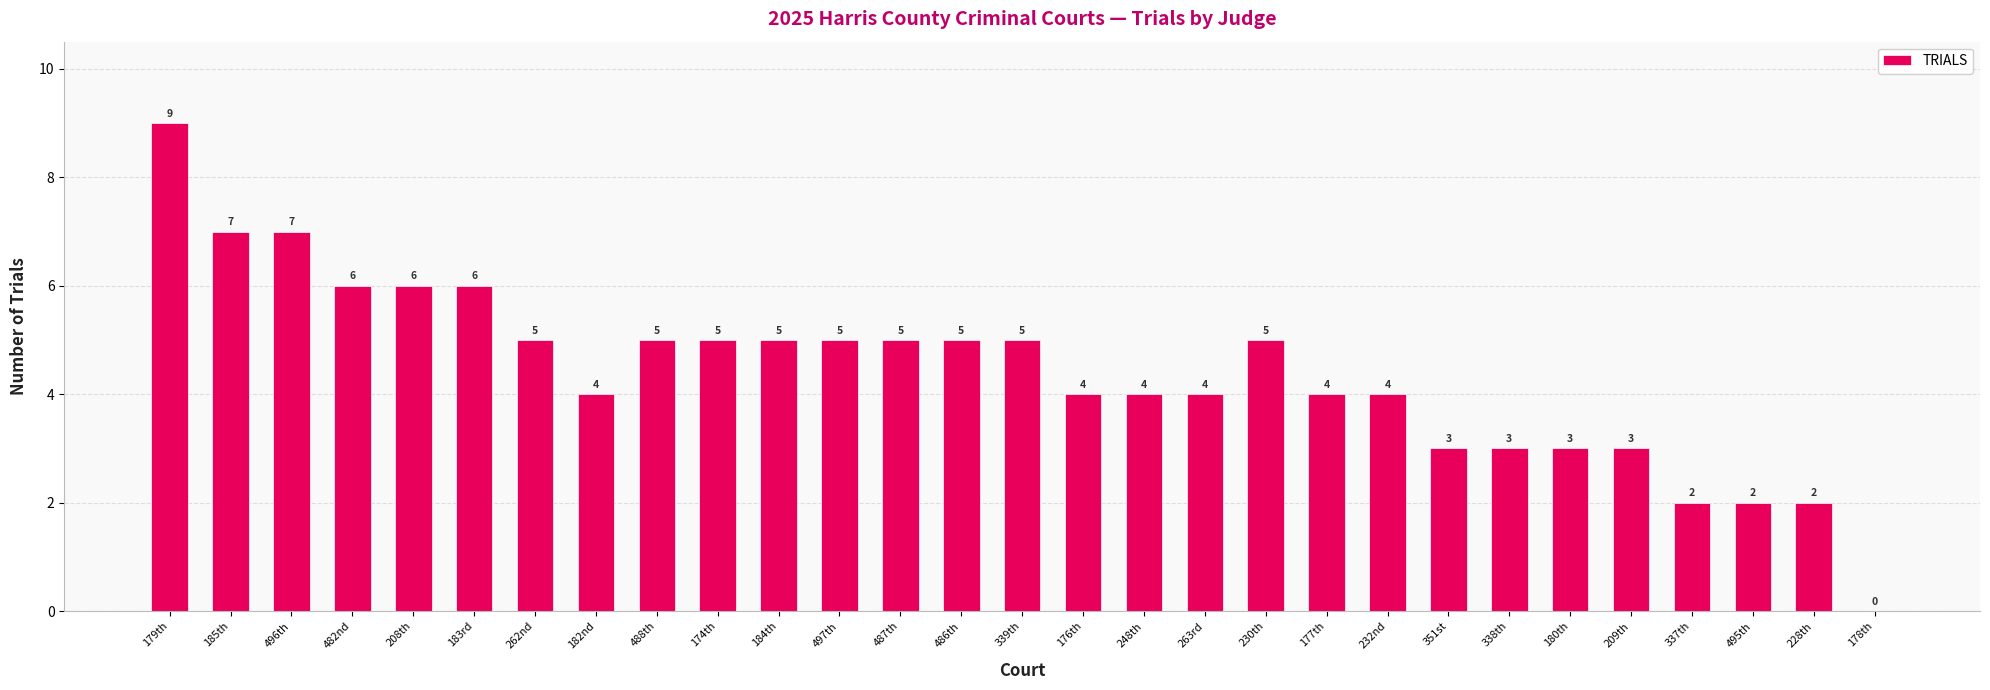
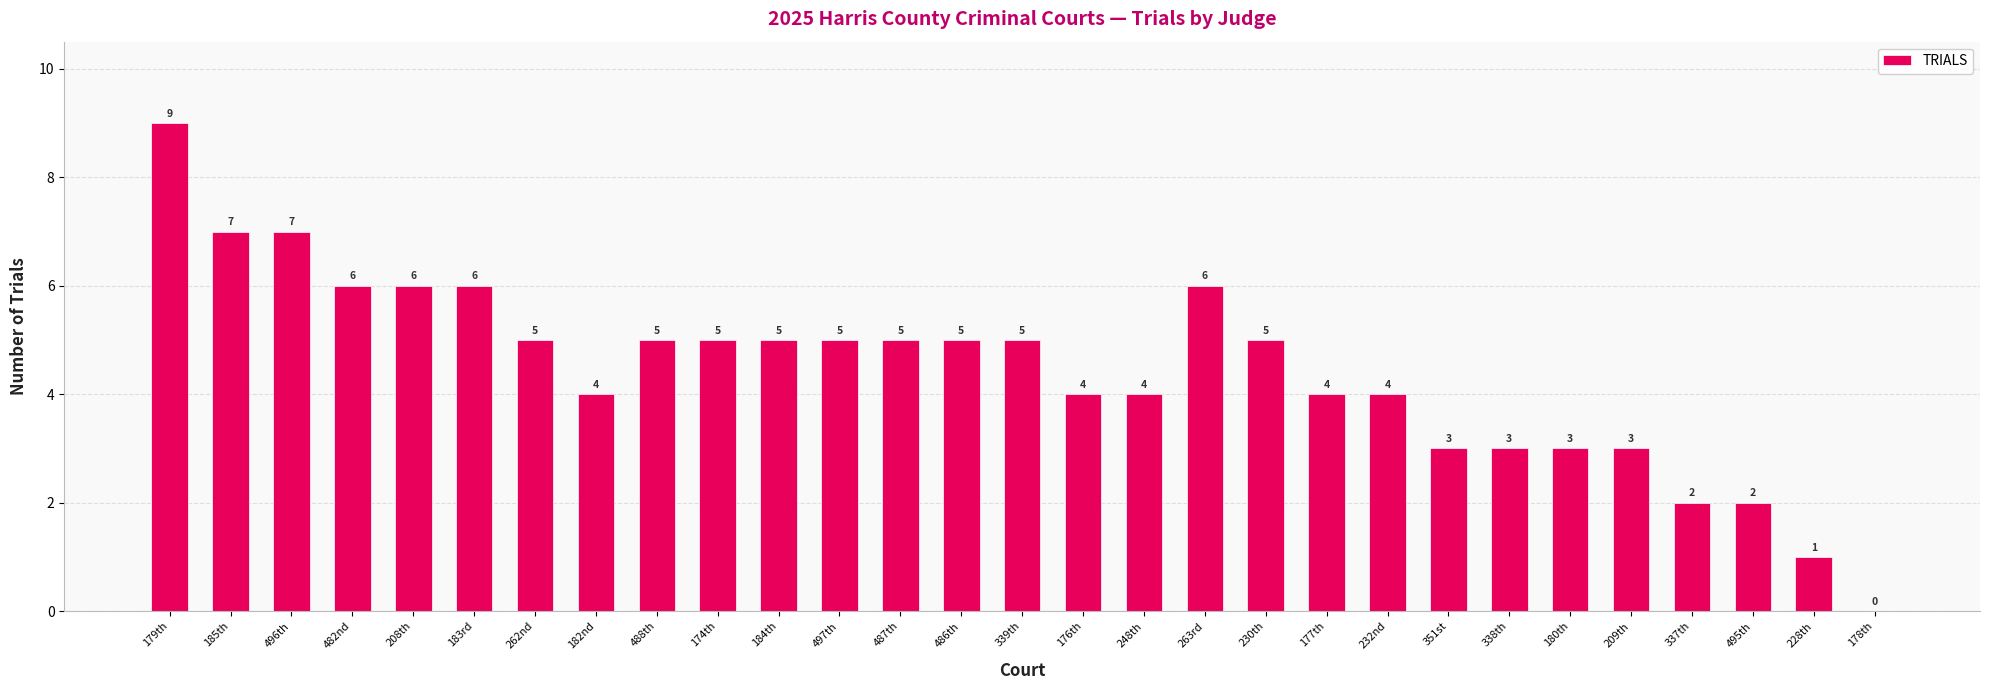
263rd: 4 -> 6
228th: 2 -> 1
